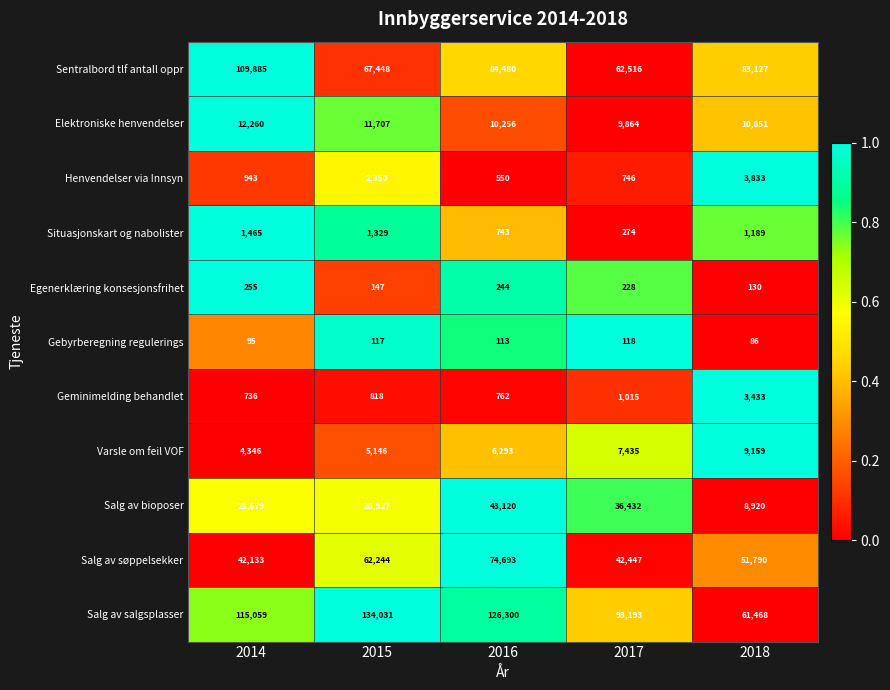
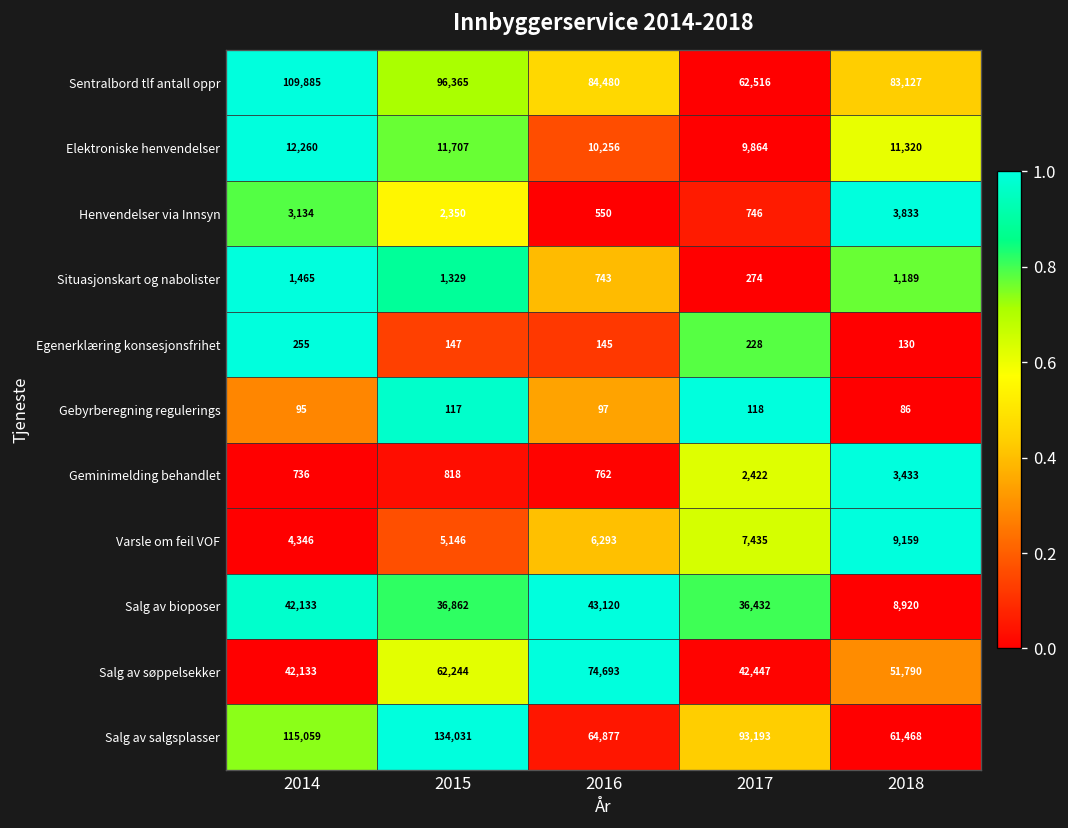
Sentralbord tlf antall oppr, 2015: 67,448 -> 96,365
Elektroniske henvendelser, 2018: 10,851 -> 11,320
Henvendelser via Innsyn, 2014: 943 -> 3,134
Egenerklæring konsesjonsfrihet, 2016: 244 -> 145
Gebyrberegning regulerings, 2016: 113 -> 97
Geminimelding behandlet, 2017: 1,015 -> 2,422
Salg av bioposer, 2014: 28,679 -> 42,133
Salg av bioposer, 2015: 28,927 -> 36,862
Salg av salgsplasser, 2016: 126,300 -> 64,877
